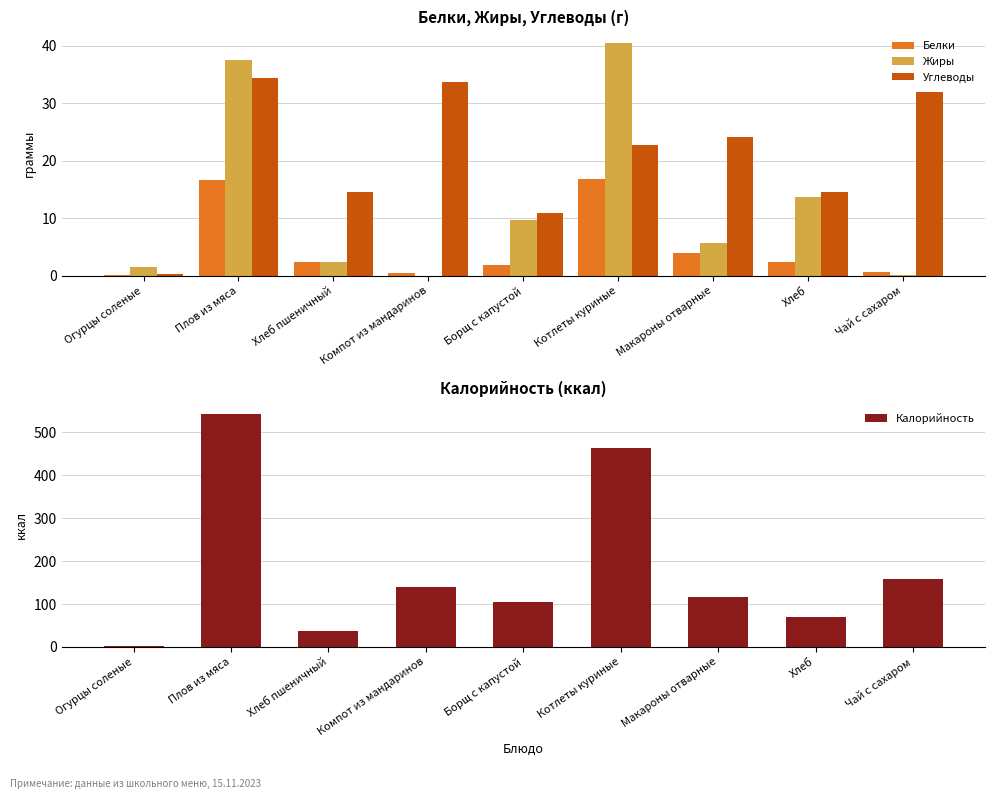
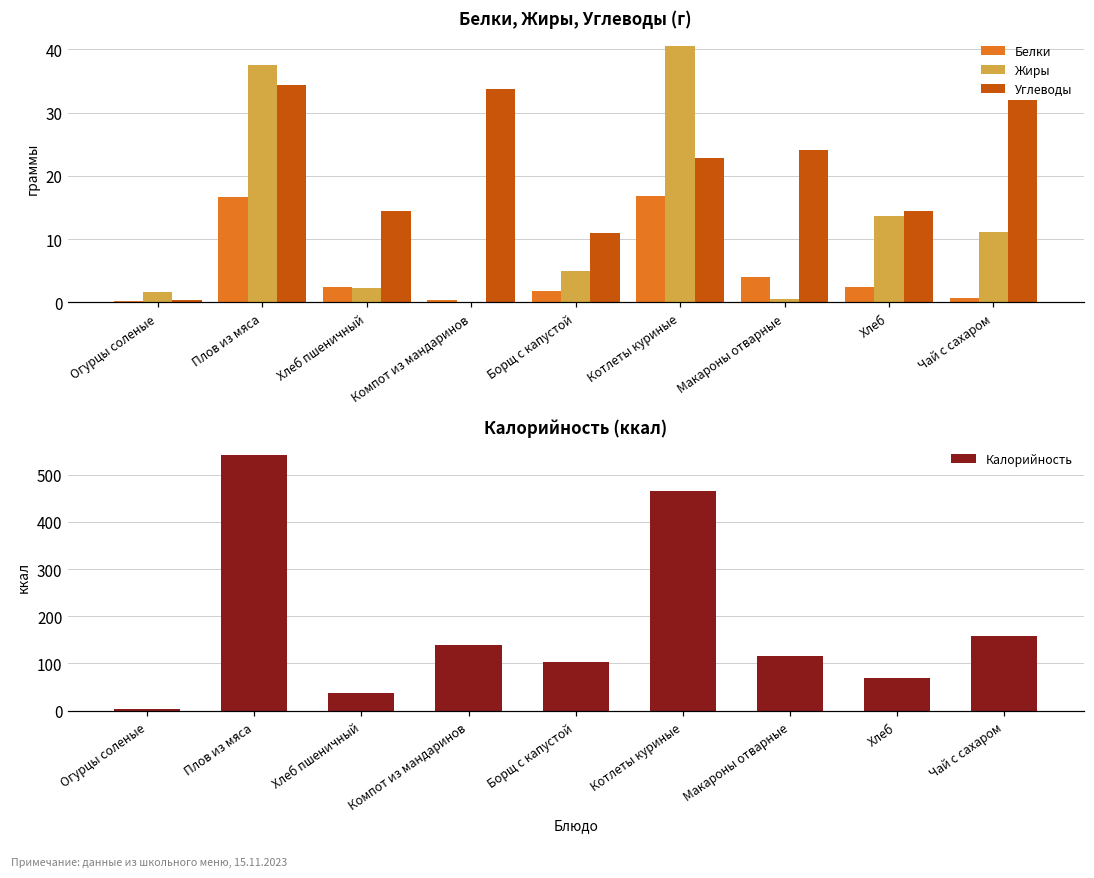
Белки, Жиры, Углеводы (г), Жиры, Борщ с капустой: 10 -> 5
Белки, Жиры, Углеводы (г), Жиры, Макароны отварные: 6 -> 1
Белки, Жиры, Углеводы (г), Жиры, Чай с сахаром: 0 -> 11
